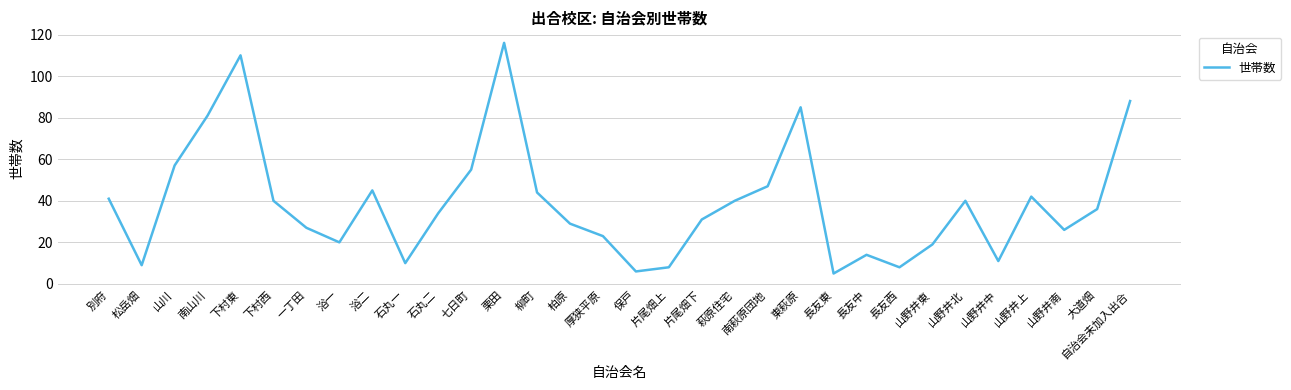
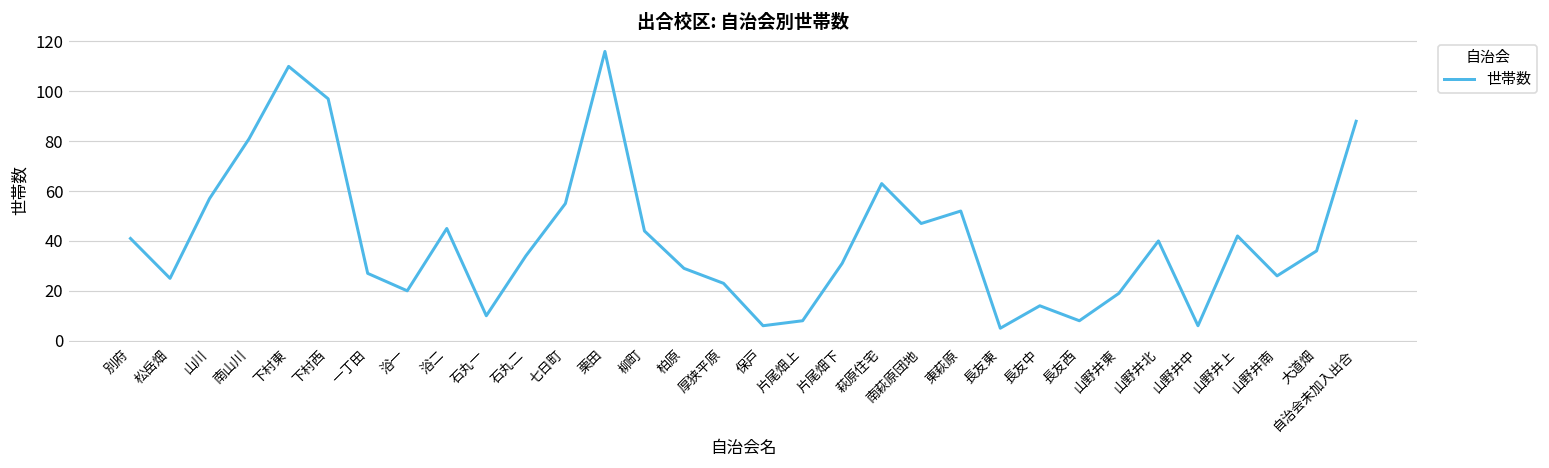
松岳畑: 9 -> 25
下村西: 40 -> 97
萩原住宅: 40 -> 63
東萩原: 85 -> 52
山野井中: 11 -> 6
